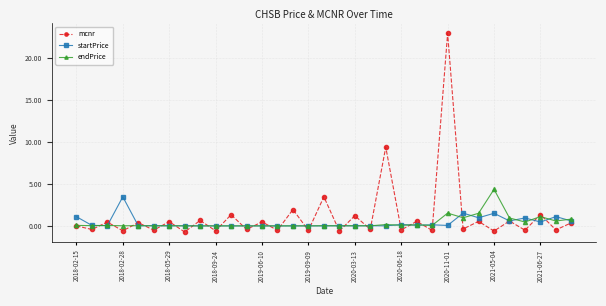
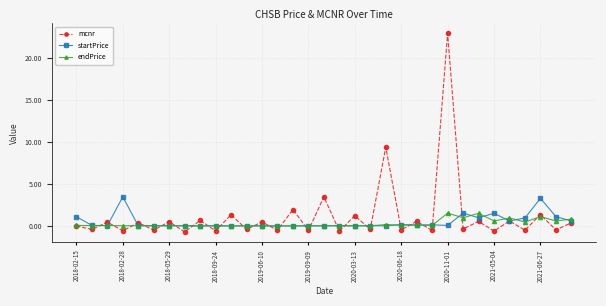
endPrice, 2021-05-04: 4 -> 1
startPrice, 2021-06-27: 0 -> 3
